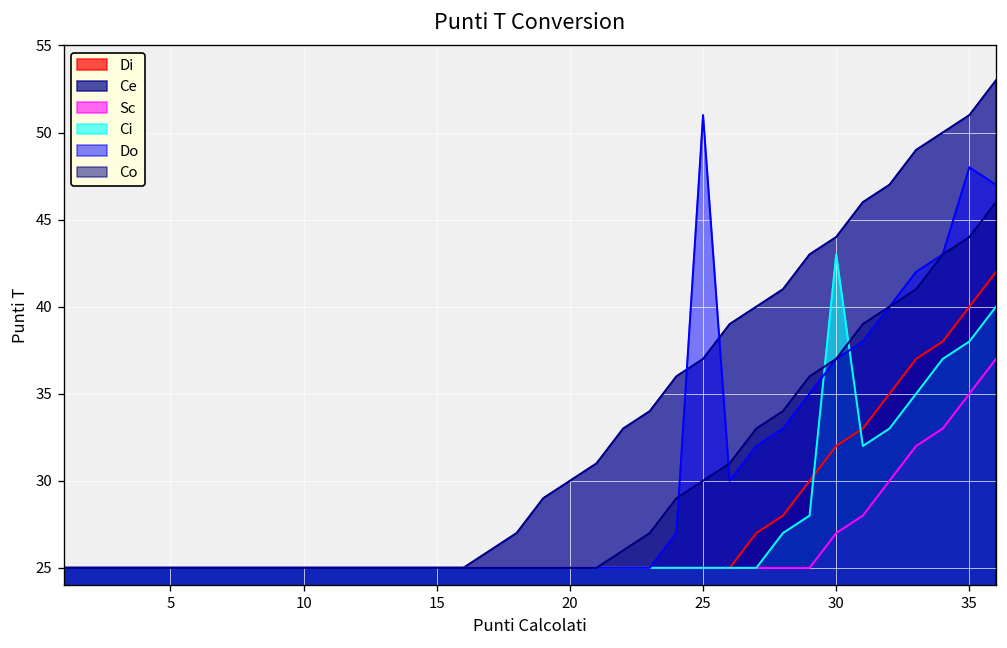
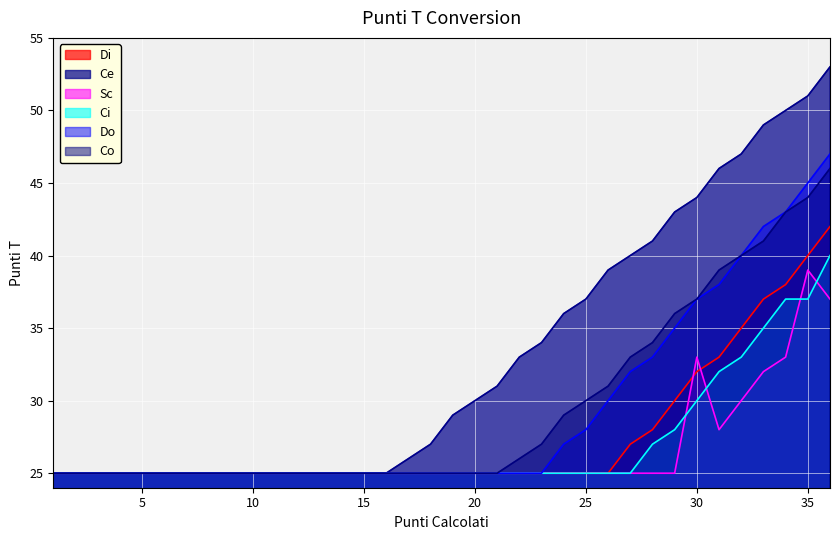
Do, 25: 51 -> 28
Sc, 30: 27 -> 33
Ci, 30: 43 -> 30
Sc, 35: 35 -> 39
Ci, 35: 38 -> 37
Do, 35: 48 -> 45
